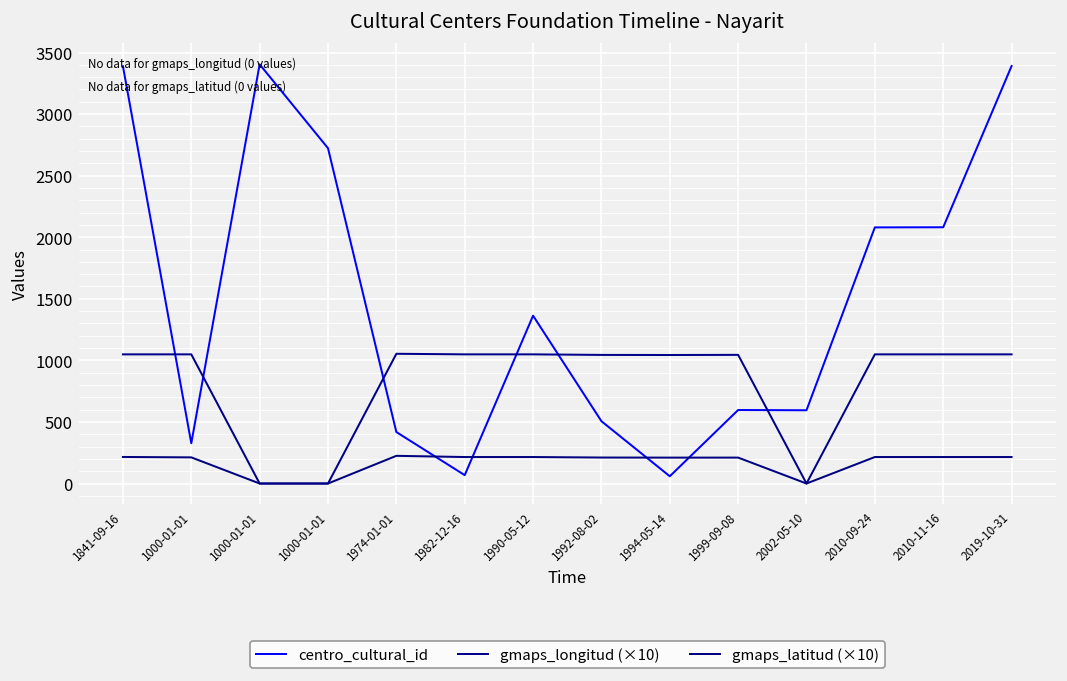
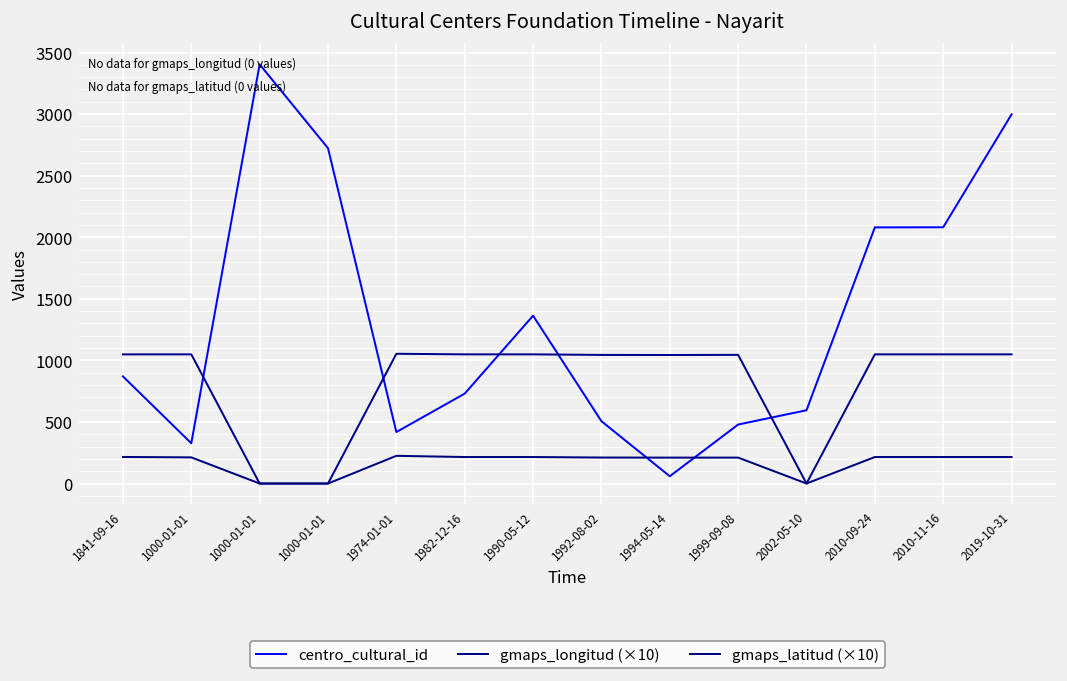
centro_cultural_id, 1841-09-16: 3390 -> 870
centro_cultural_id, 1982-12-16: 70 -> 730
centro_cultural_id, 1999-09-08: 600 -> 480
centro_cultural_id, 2019-10-31: 3390 -> 3000
